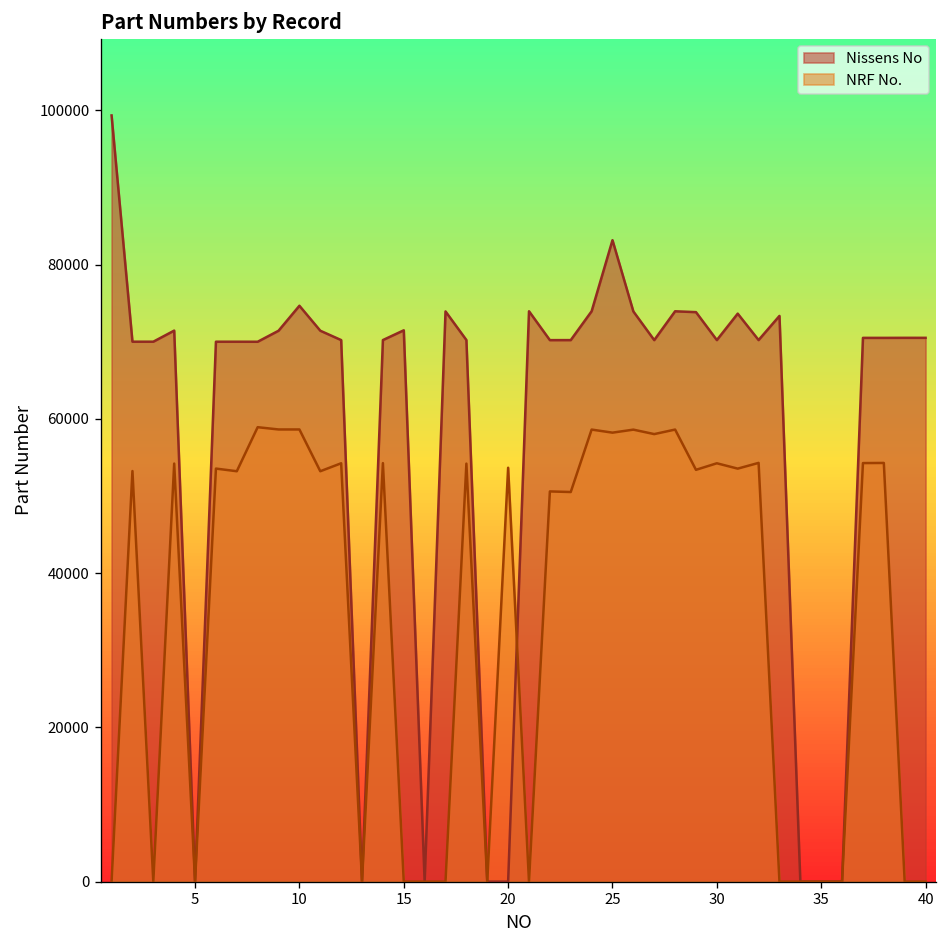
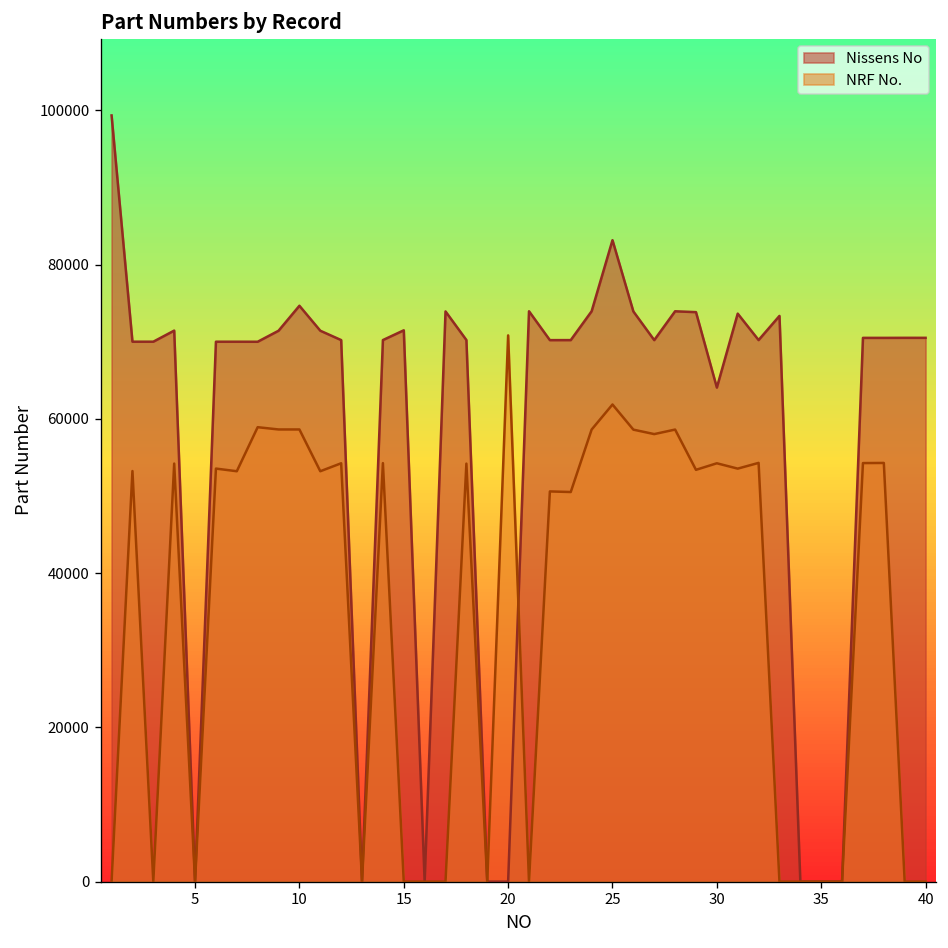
NRF No., 20: 54000 -> 71000
NRF No., 25: 58000 -> 62000
Nissens No, 30: 70000 -> 64000
